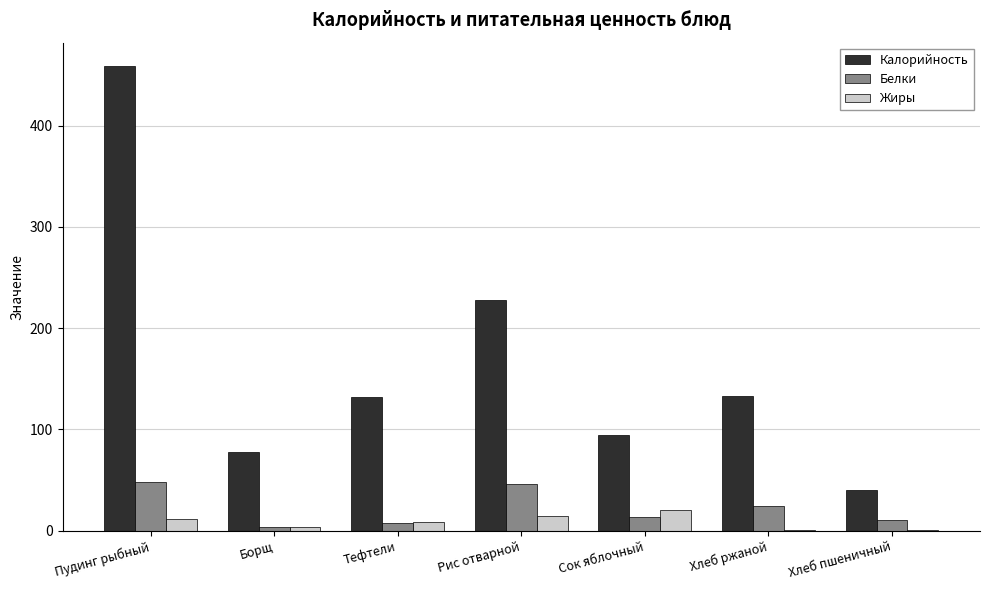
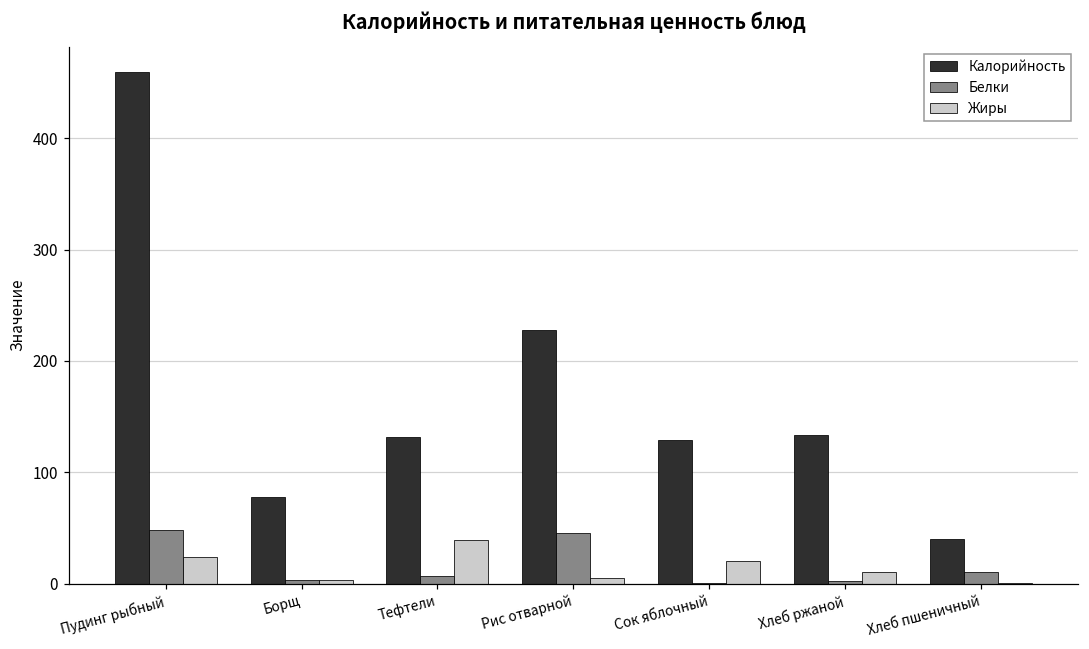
Жиры, Пудинг рыбный: 12 -> 24
Жиры, Тефтели: 8 -> 39
Жиры, Рис отварной: 14 -> 5
Калорийность, Сок яблочный: 94 -> 129
Белки, Сок яблочный: 13 -> 1
Белки, Хлеб ржаной: 24 -> 2
Жиры, Хлеб ржаной: 0 -> 11
